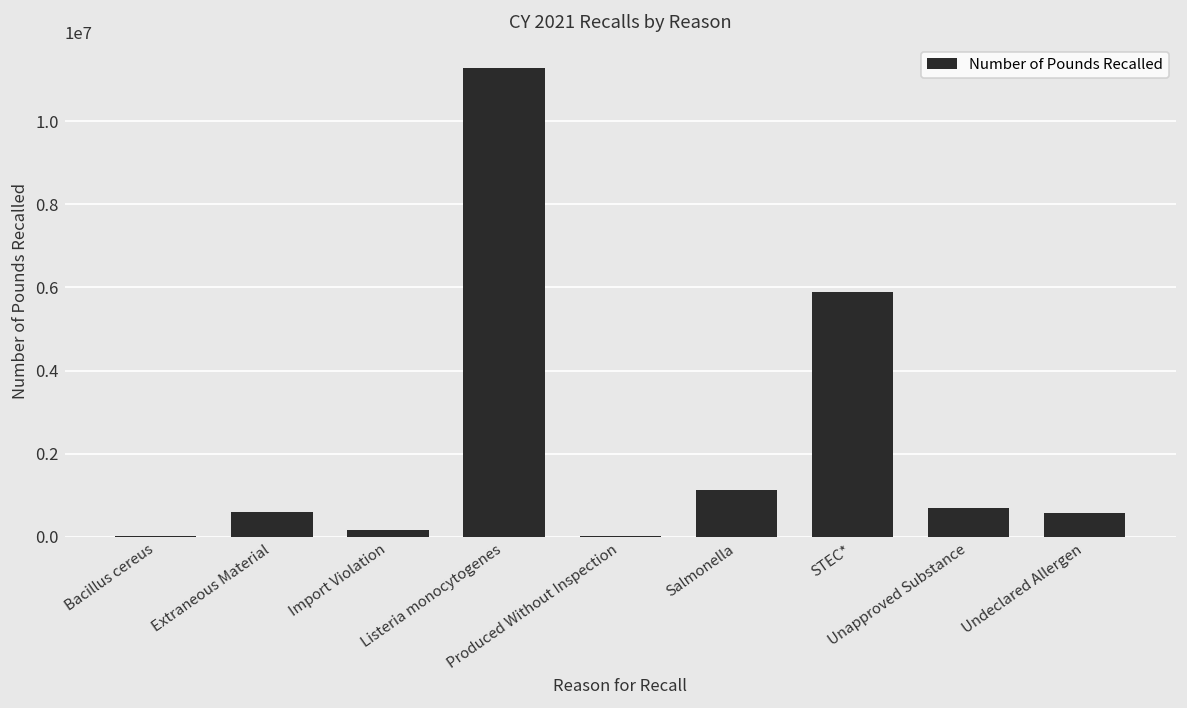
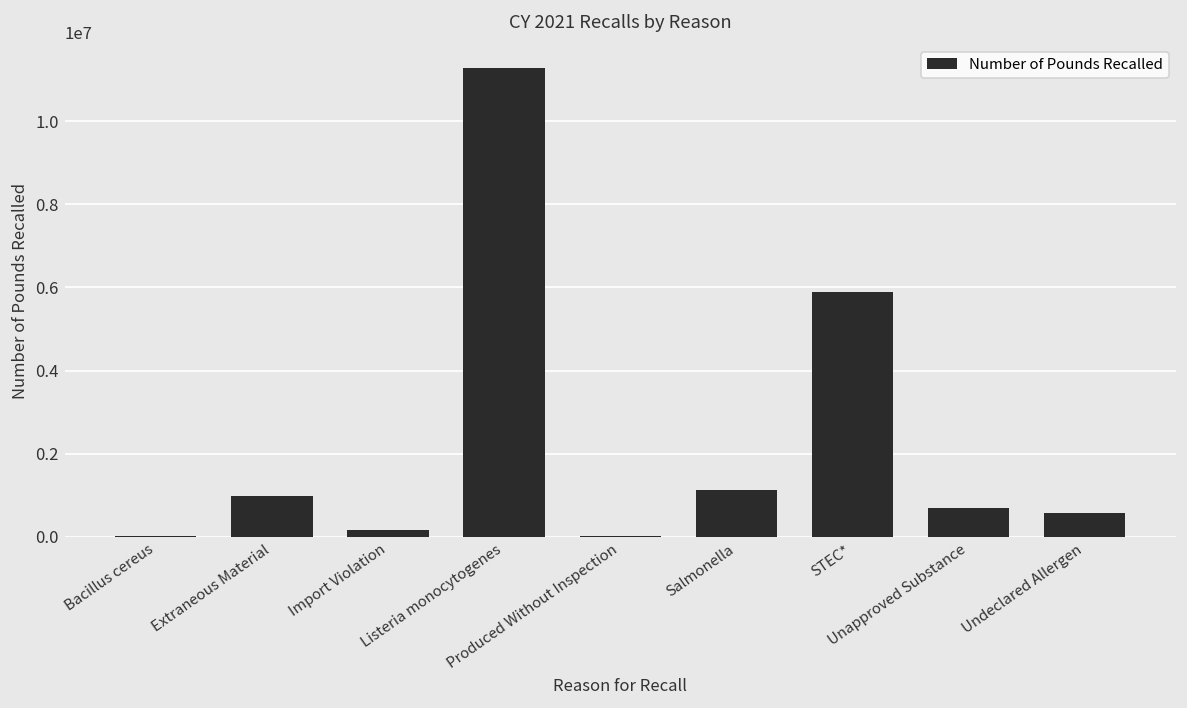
Extraneous Material: 600000 -> 1000000
